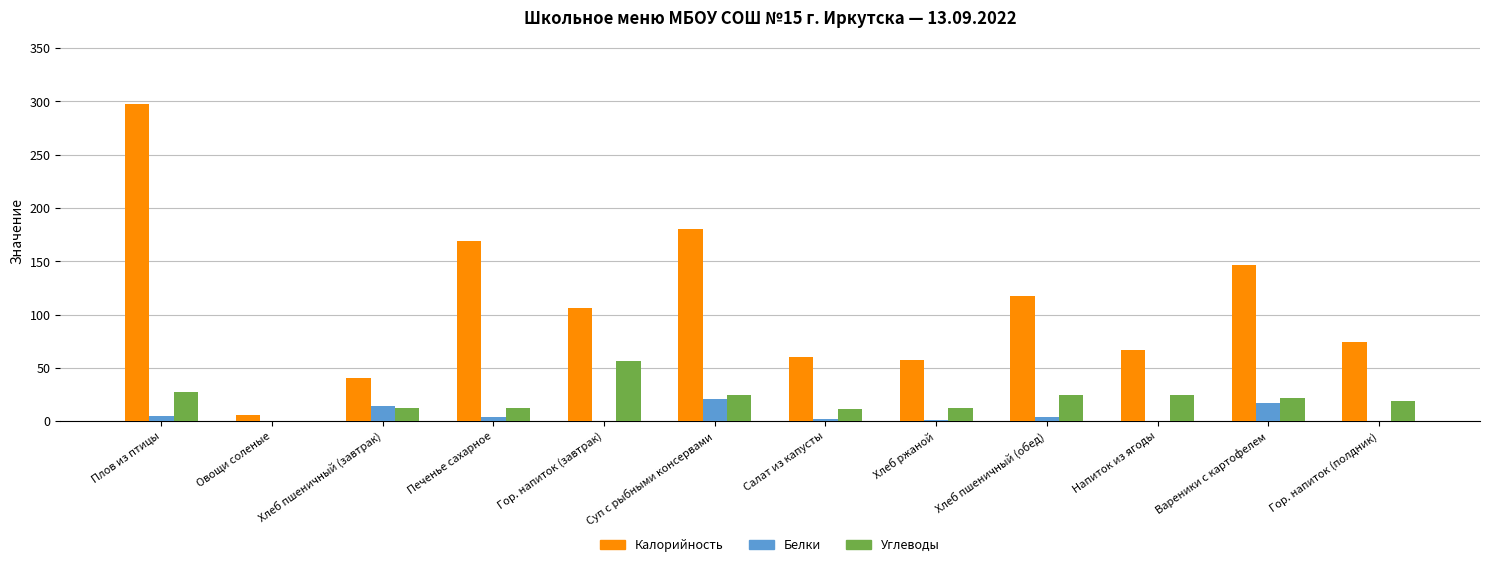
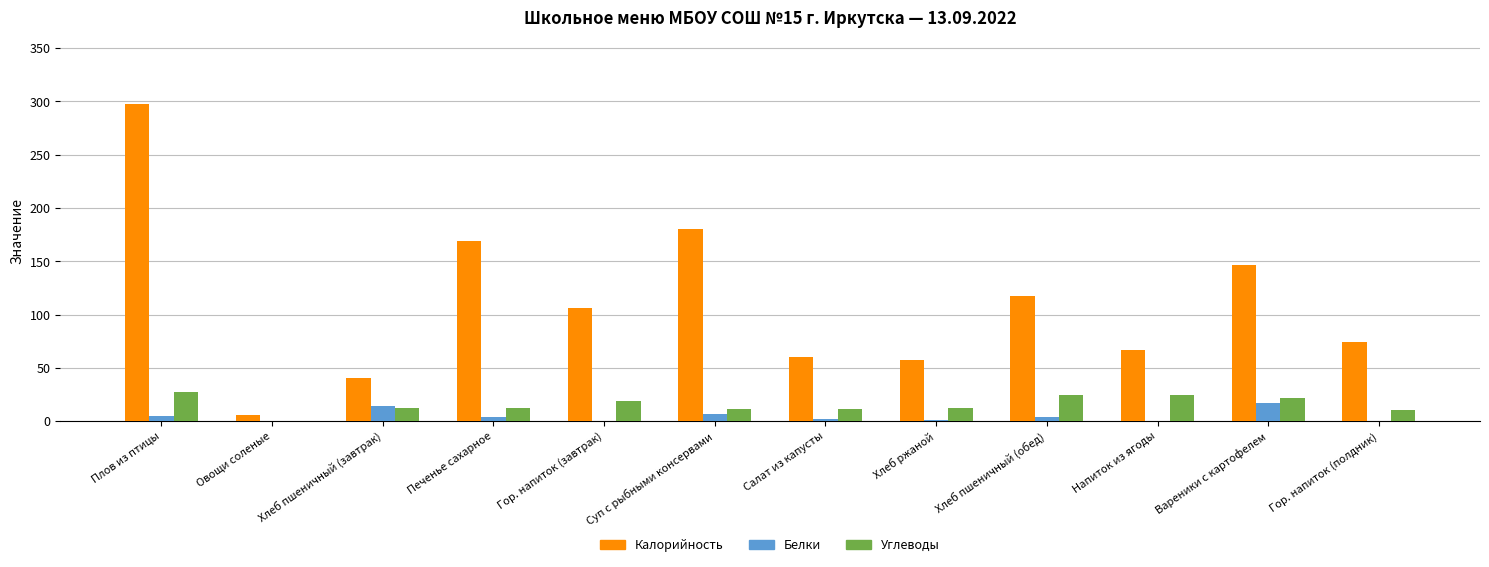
Углеводы, Гор. напиток (завтрак): 56 -> 19
Белки, Суп с рыбными консервами: 21 -> 7
Углеводы, Суп с рыбными консервами: 25 -> 11
Углеводы, Гор. напиток (полдник): 19 -> 10
